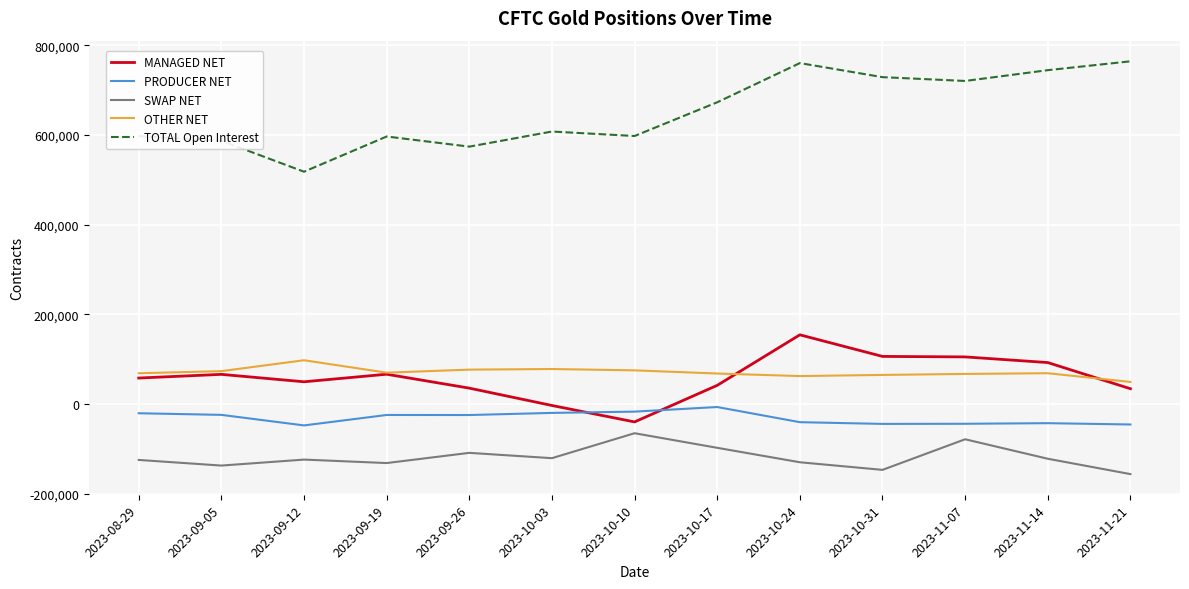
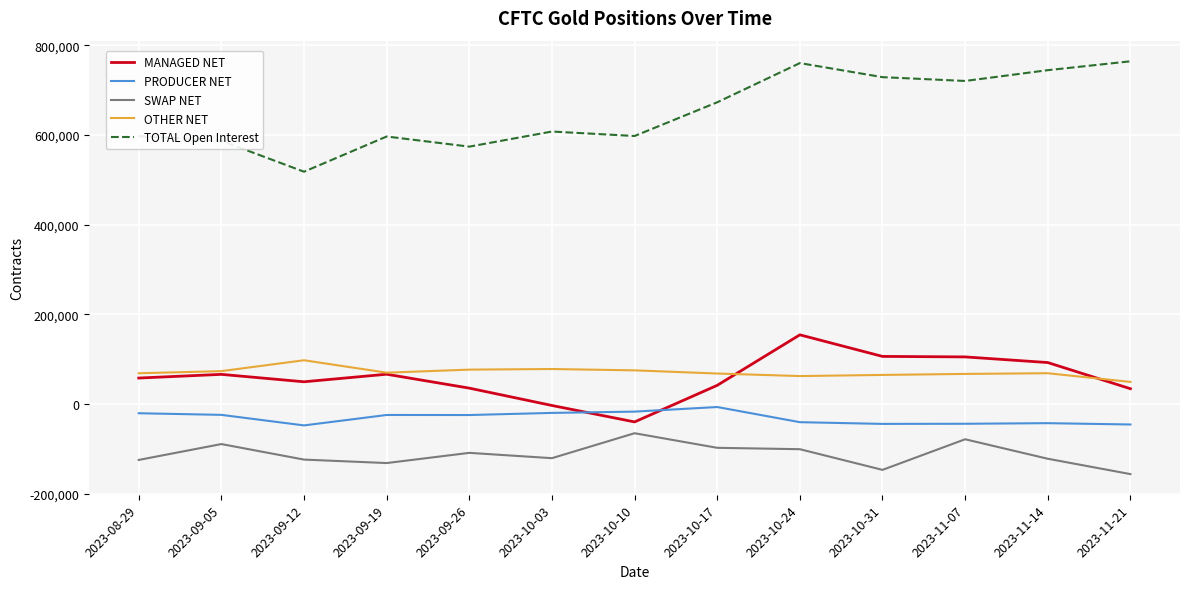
SWAP NET, 2023-09-05: -140,000 -> -90,000
SWAP NET, 2023-10-24: -130,000 -> -100,000
